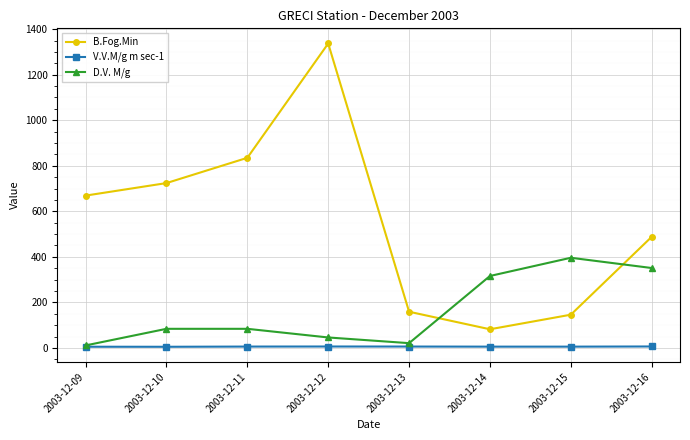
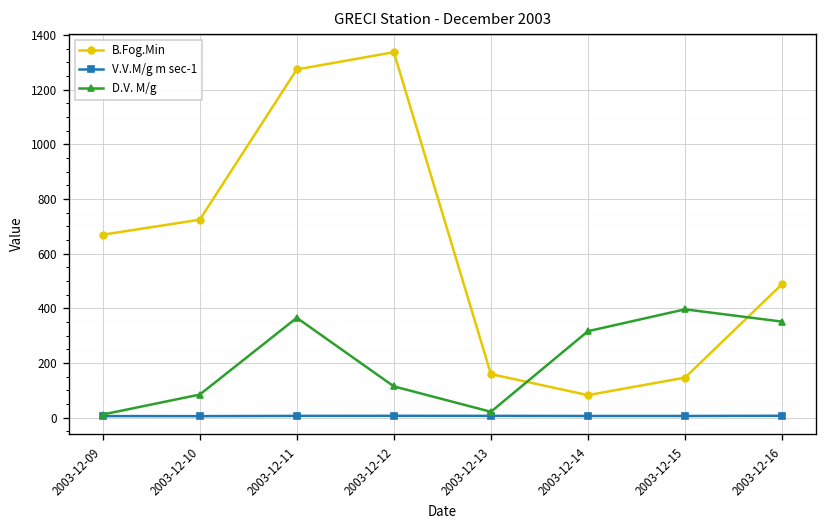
B.Fog.Min, 2003-12-11: 840 -> 1270
D.V. M/g, 2003-12-11: 80 -> 370
D.V. M/g, 2003-12-12: 50 -> 110
